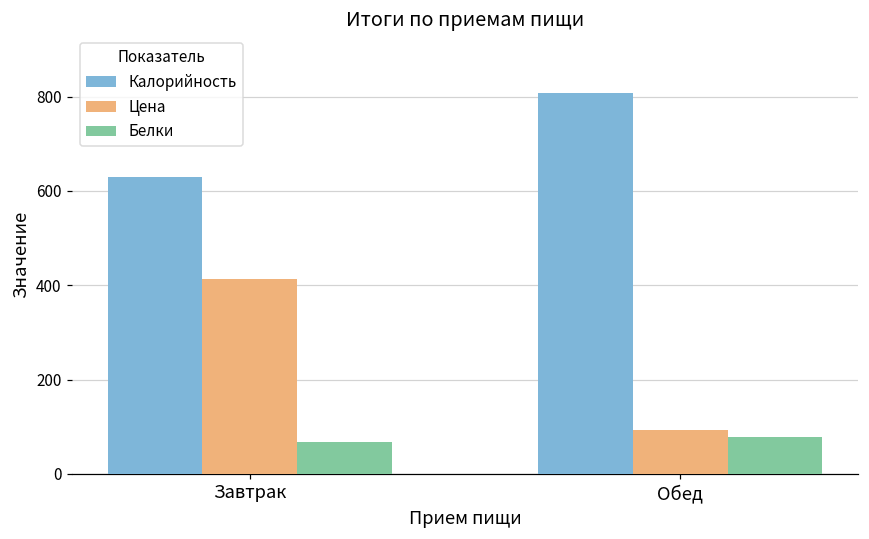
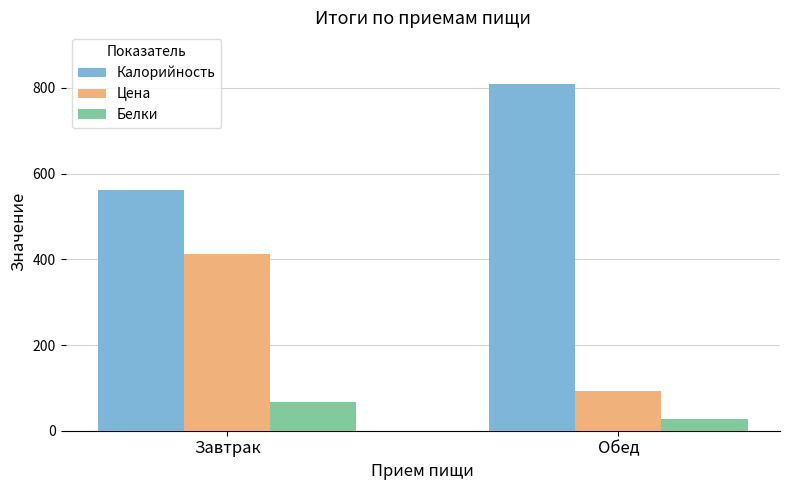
Калорийность, Завтрак: 630 -> 560
Белки, Обед: 80 -> 30
